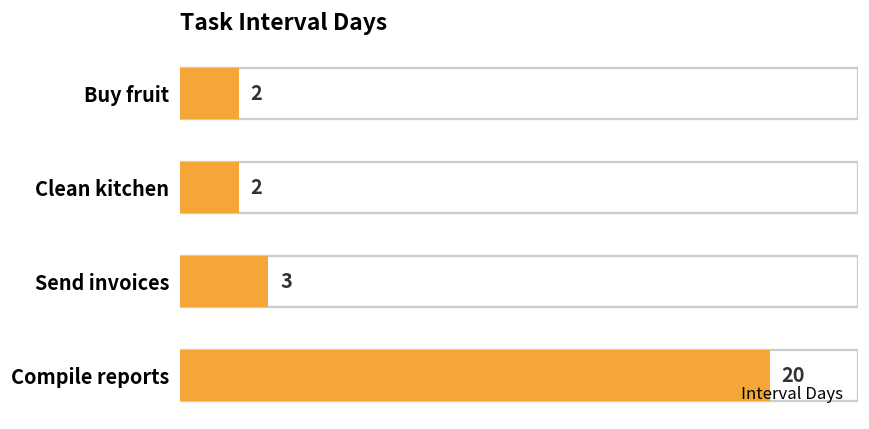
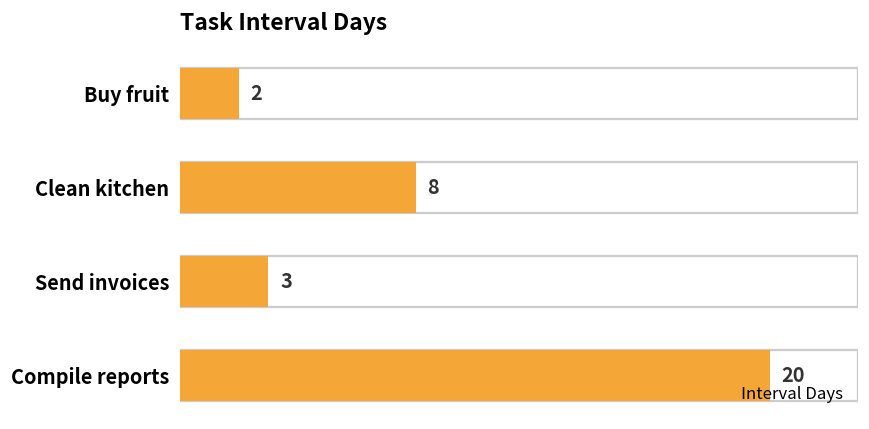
Clean kitchen: 2 -> 8
